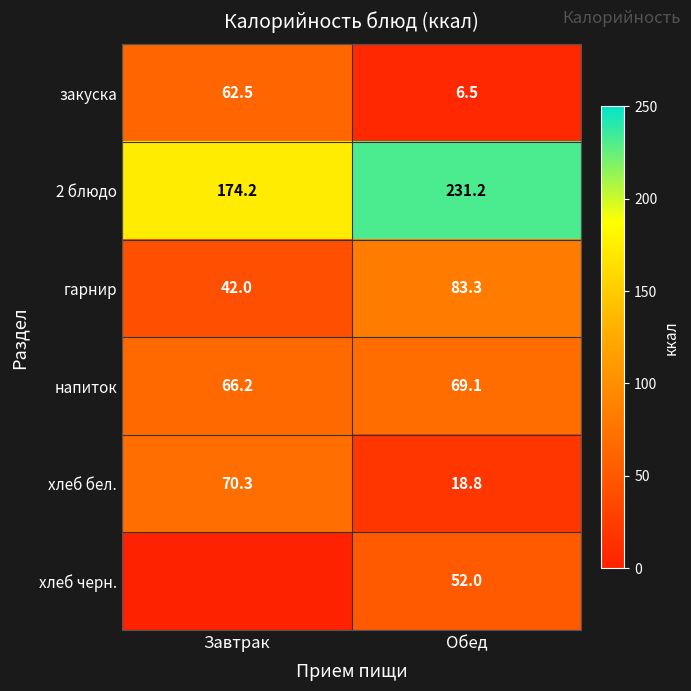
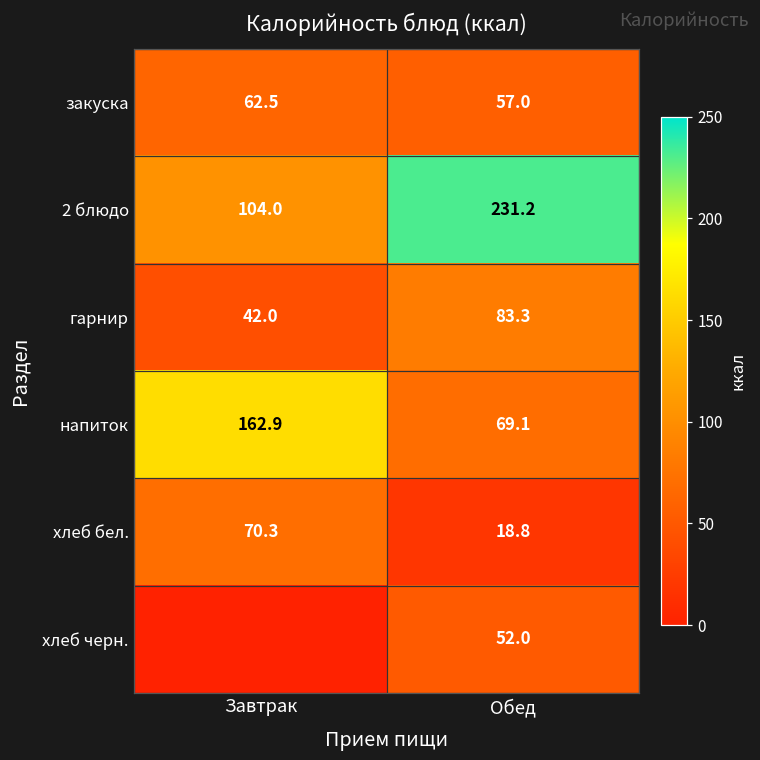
закуска, Обед: 6.5 -> 57.0
2 блюдо, Завтрак: 174.2 -> 104.0
напиток, Завтрак: 66.2 -> 162.9
